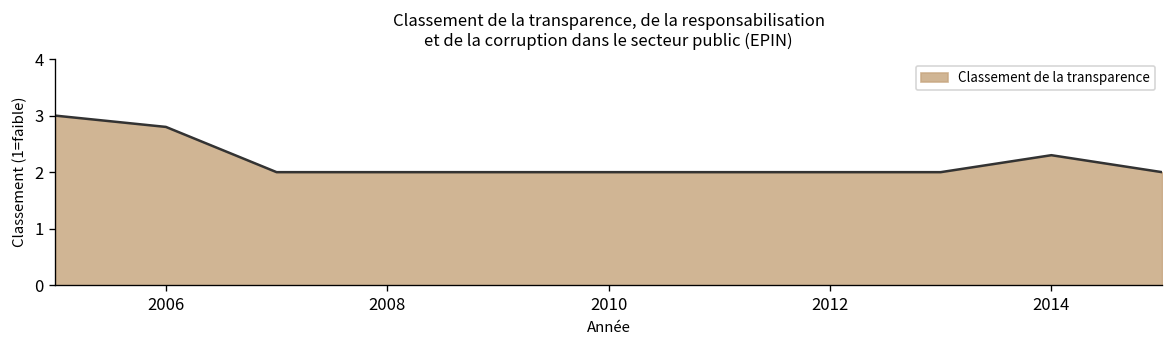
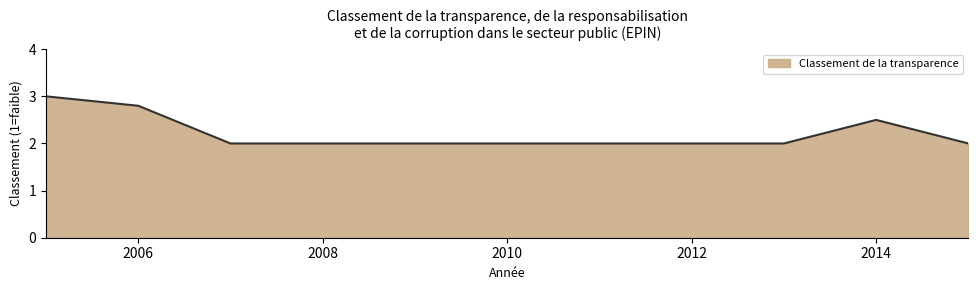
2014: 2.3 -> 2.5
